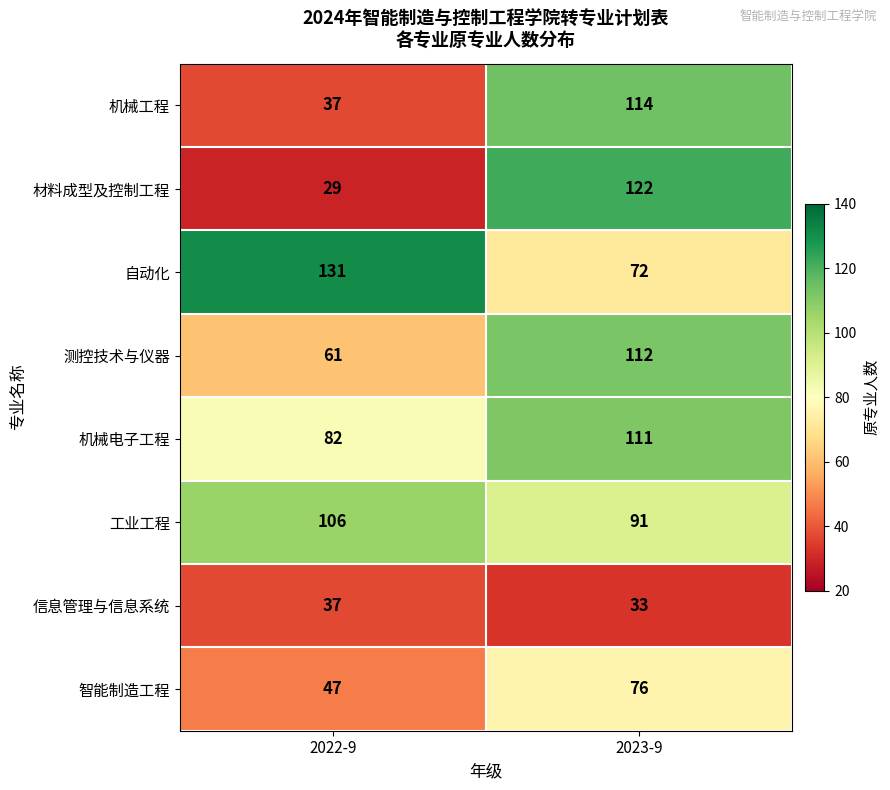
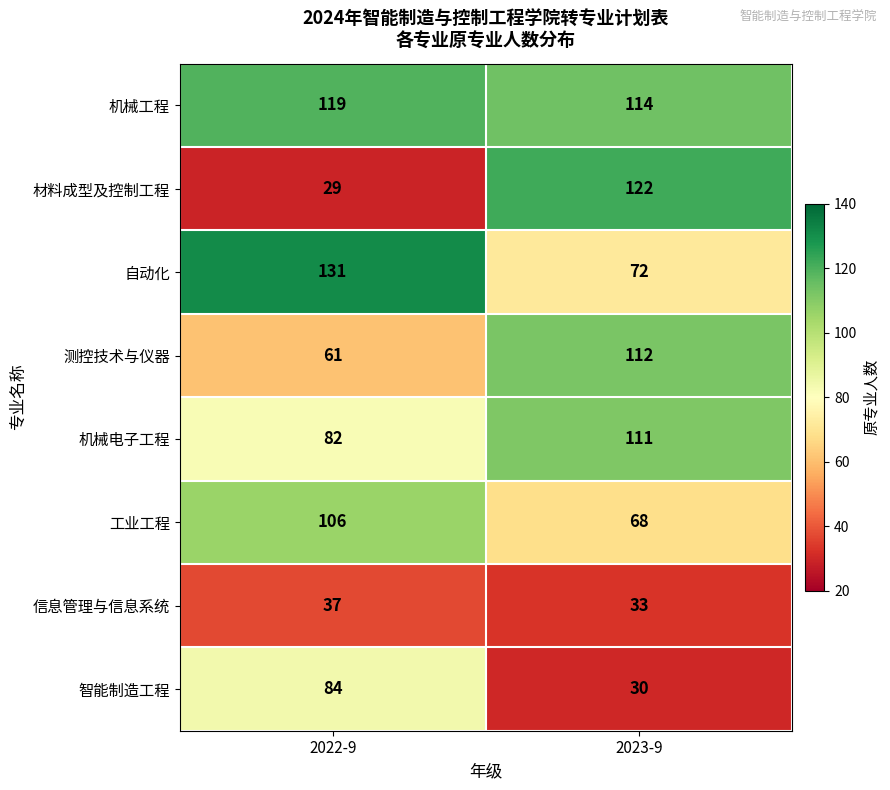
机械工程, 2022-9: 37 -> 119
工业工程, 2023-9: 91 -> 68
智能制造工程, 2022-9: 47 -> 84
智能制造工程, 2023-9: 76 -> 30
